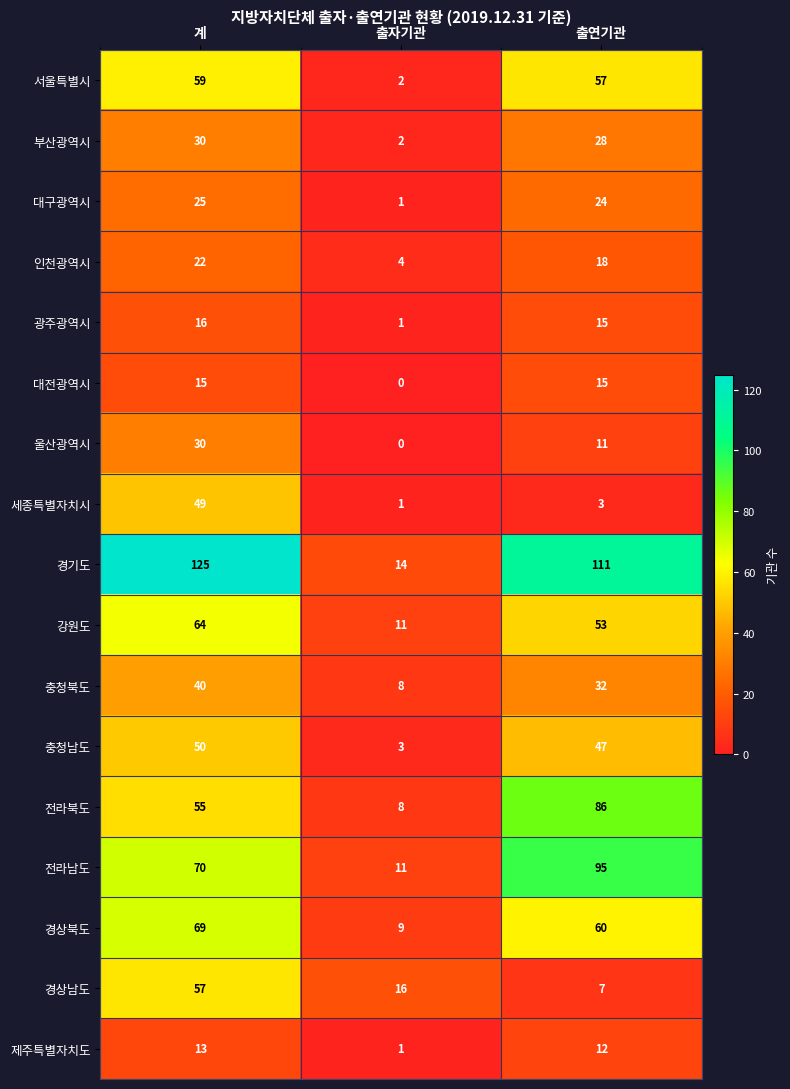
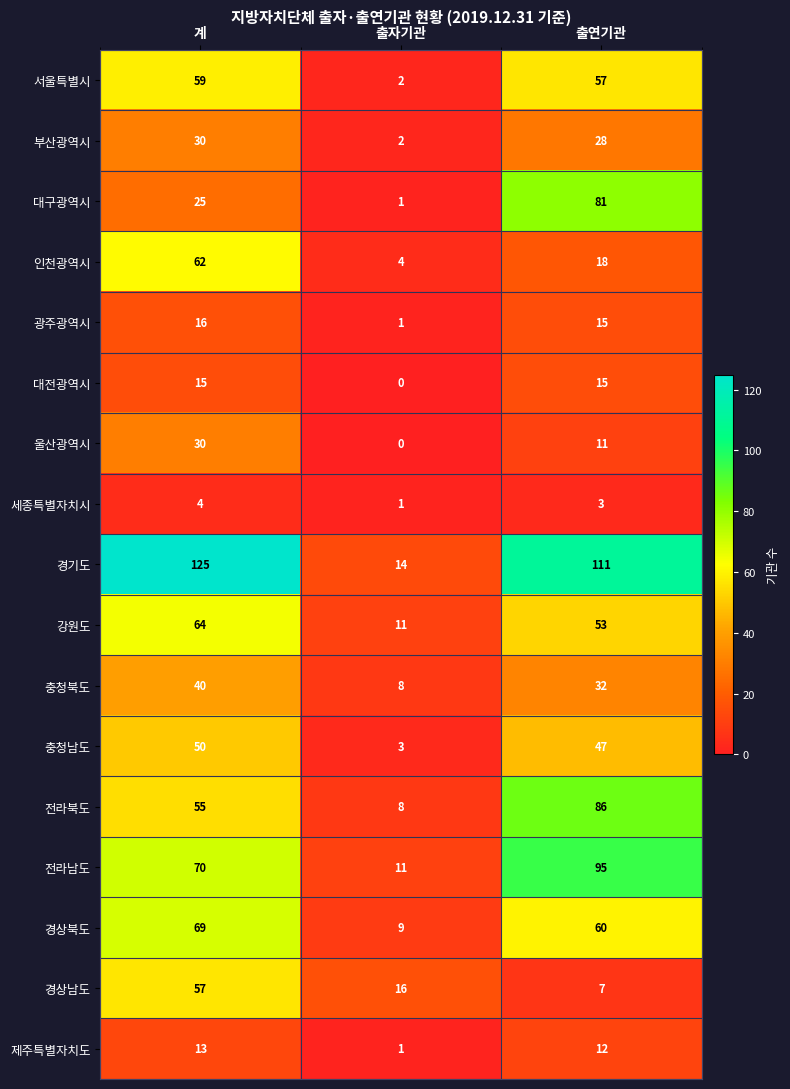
대구광역시, 출연기관: 24 -> 81
인천광역시, 계: 22 -> 62
세종특별자치시, 계: 49 -> 4
